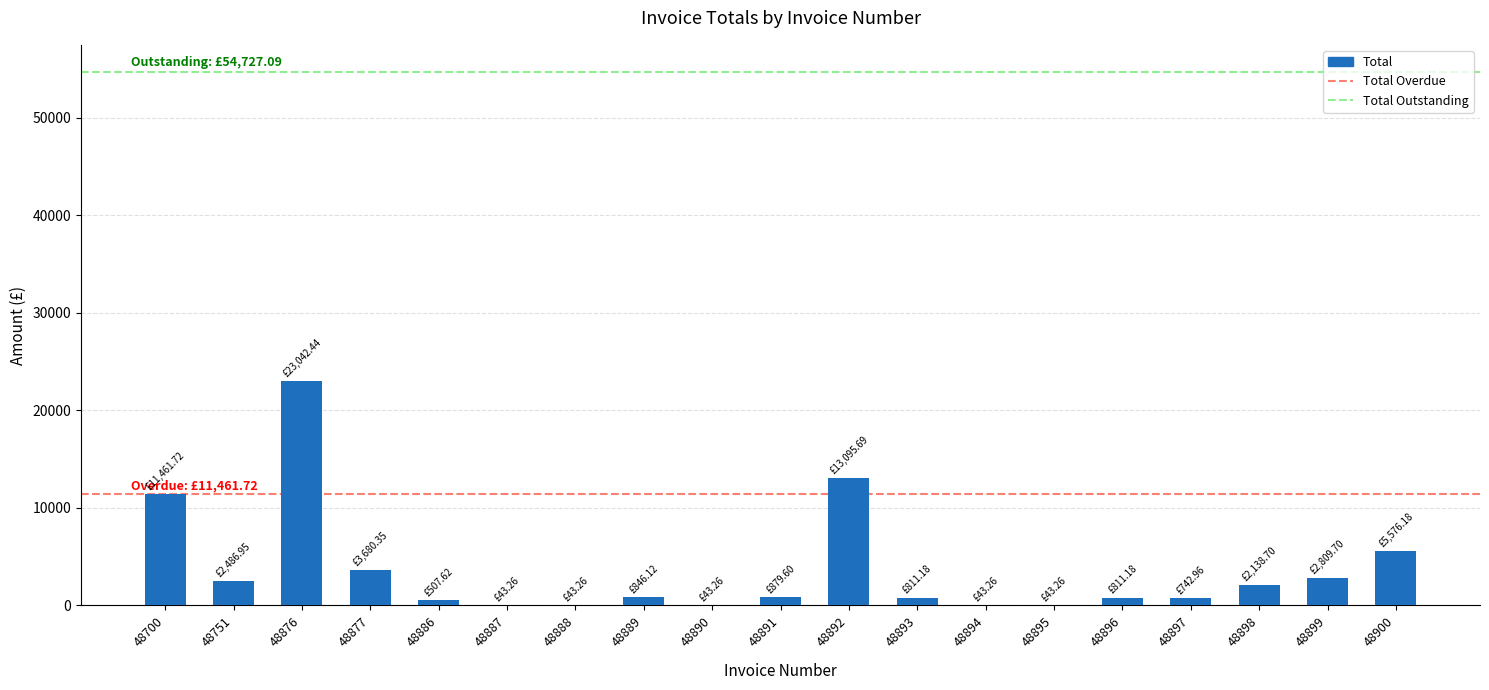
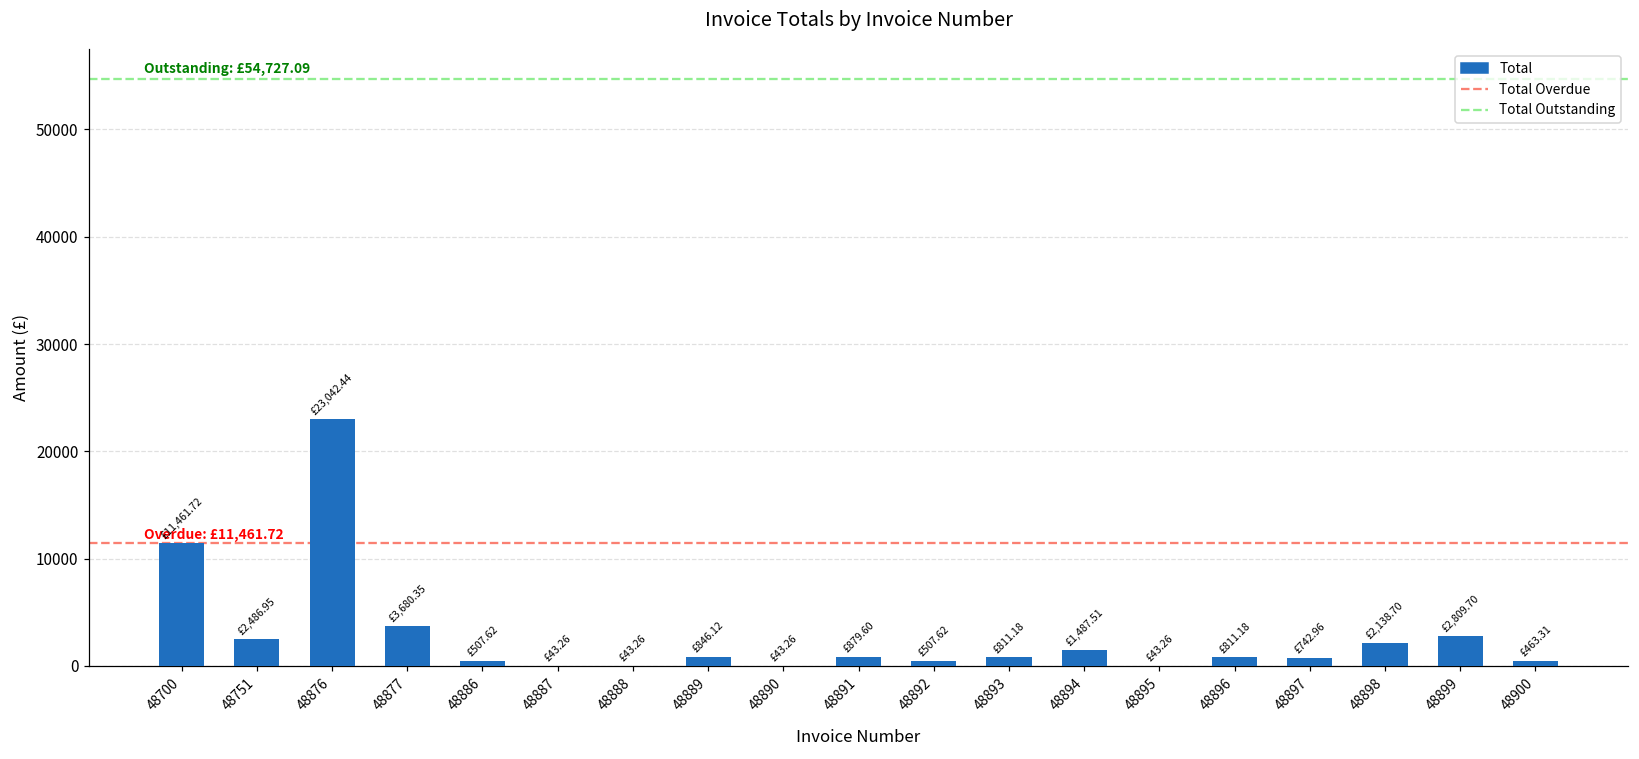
48892: £13,095.69 -> £507.62
48894: £43.26 -> £1,487.51
48900: £5,576.18 -> £463.31
